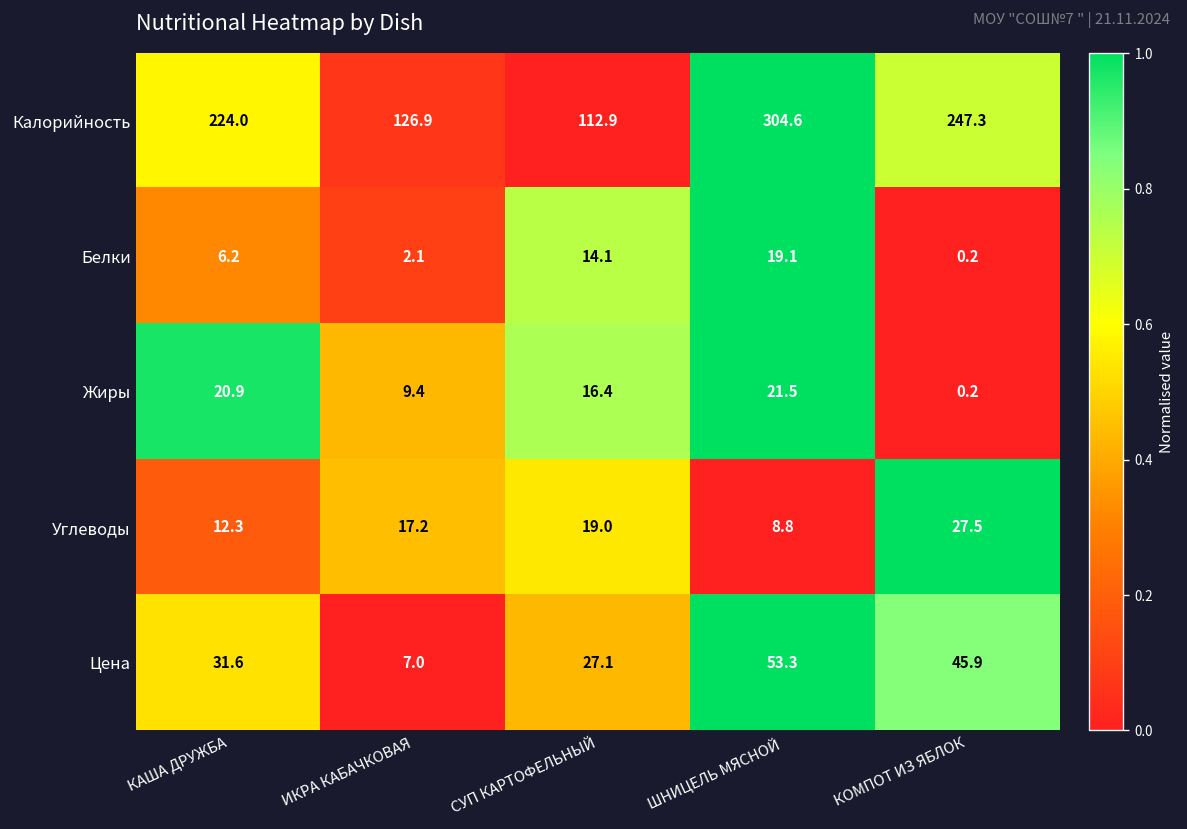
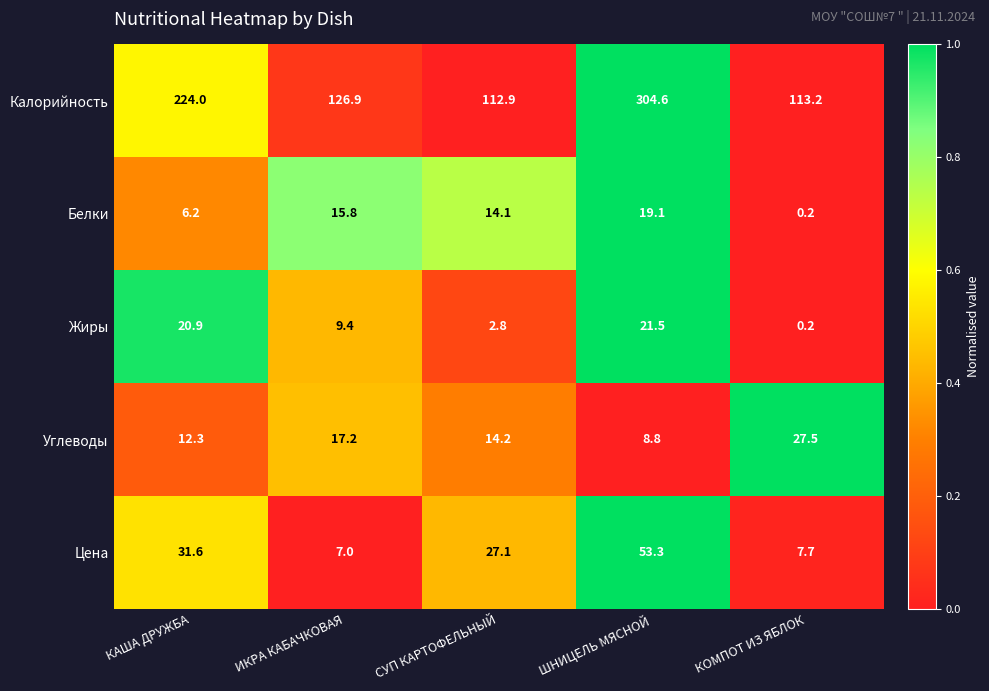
Калорийность, КОМПОТ ИЗ ЯБЛОК: 247.3 -> 113.2
Белки, ИКРА КАБАЧКОВАЯ: 2.1 -> 15.8
Жиры, СУП КАРТОФЕЛЬНЫЙ: 16.4 -> 2.8
Углеводы, СУП КАРТОФЕЛЬНЫЙ: 19.0 -> 14.2
Цена, КОМПОТ ИЗ ЯБЛОК: 45.9 -> 7.7
